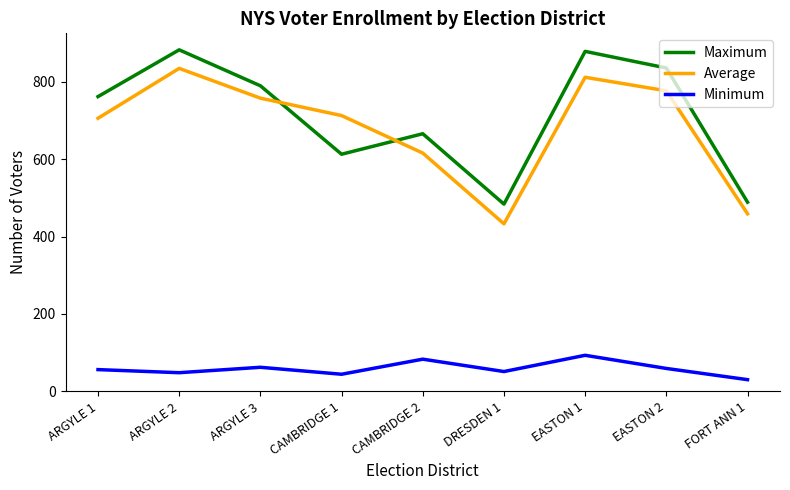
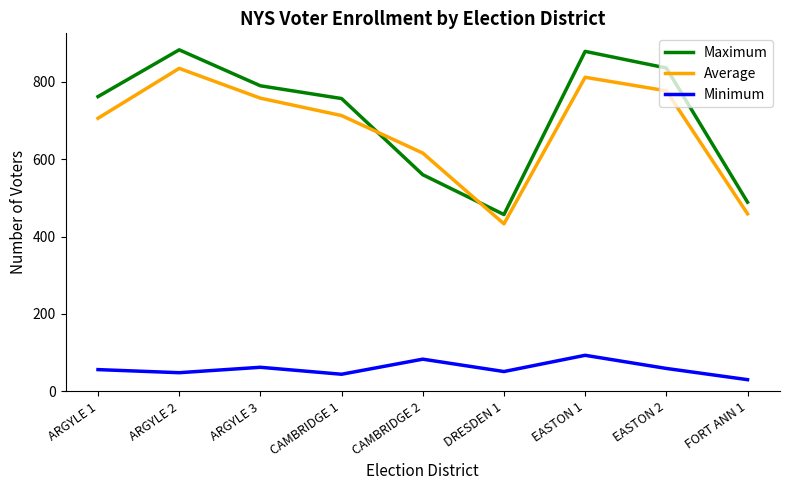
Maximum, CAMBRIDGE 1: 610 -> 760
Maximum, CAMBRIDGE 2: 670 -> 560
Maximum, DRESDEN 1: 480 -> 460
